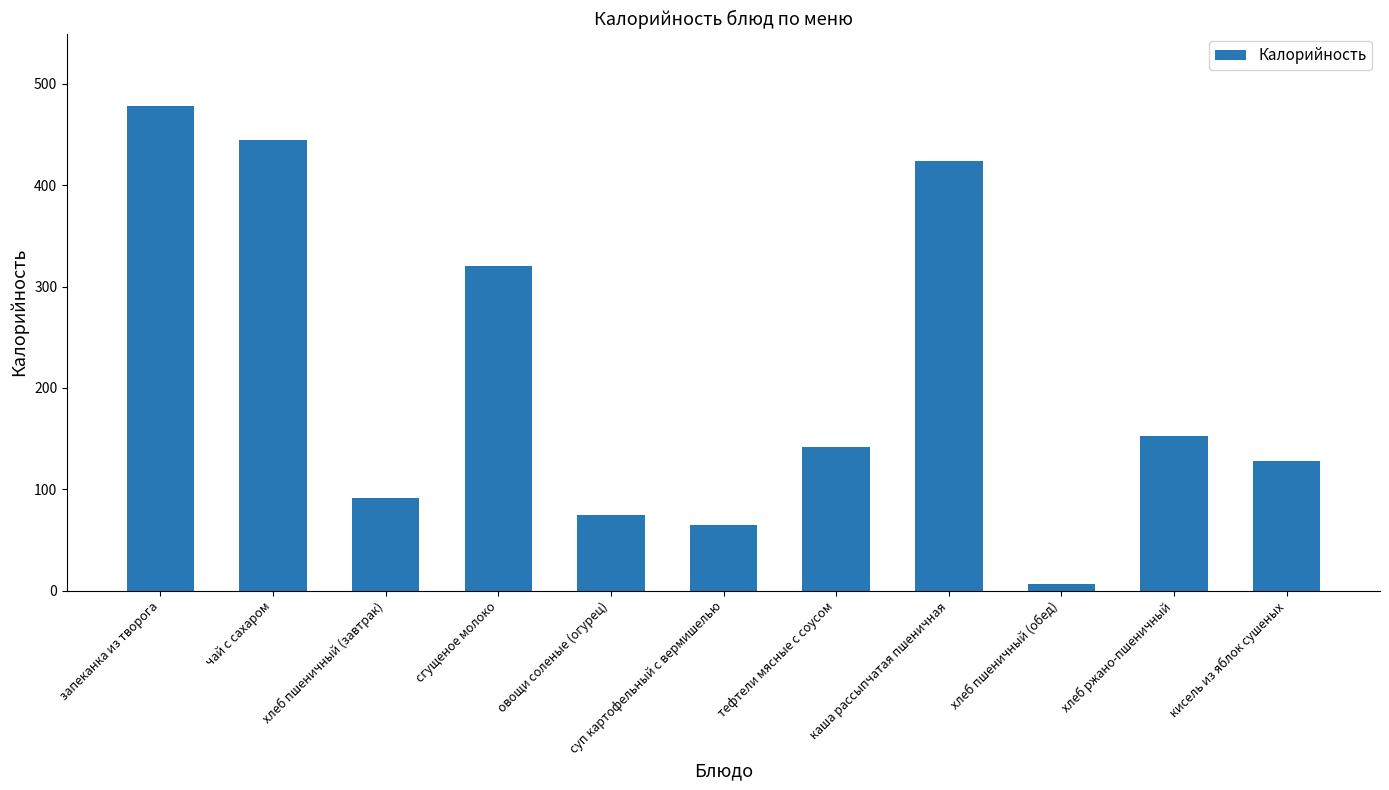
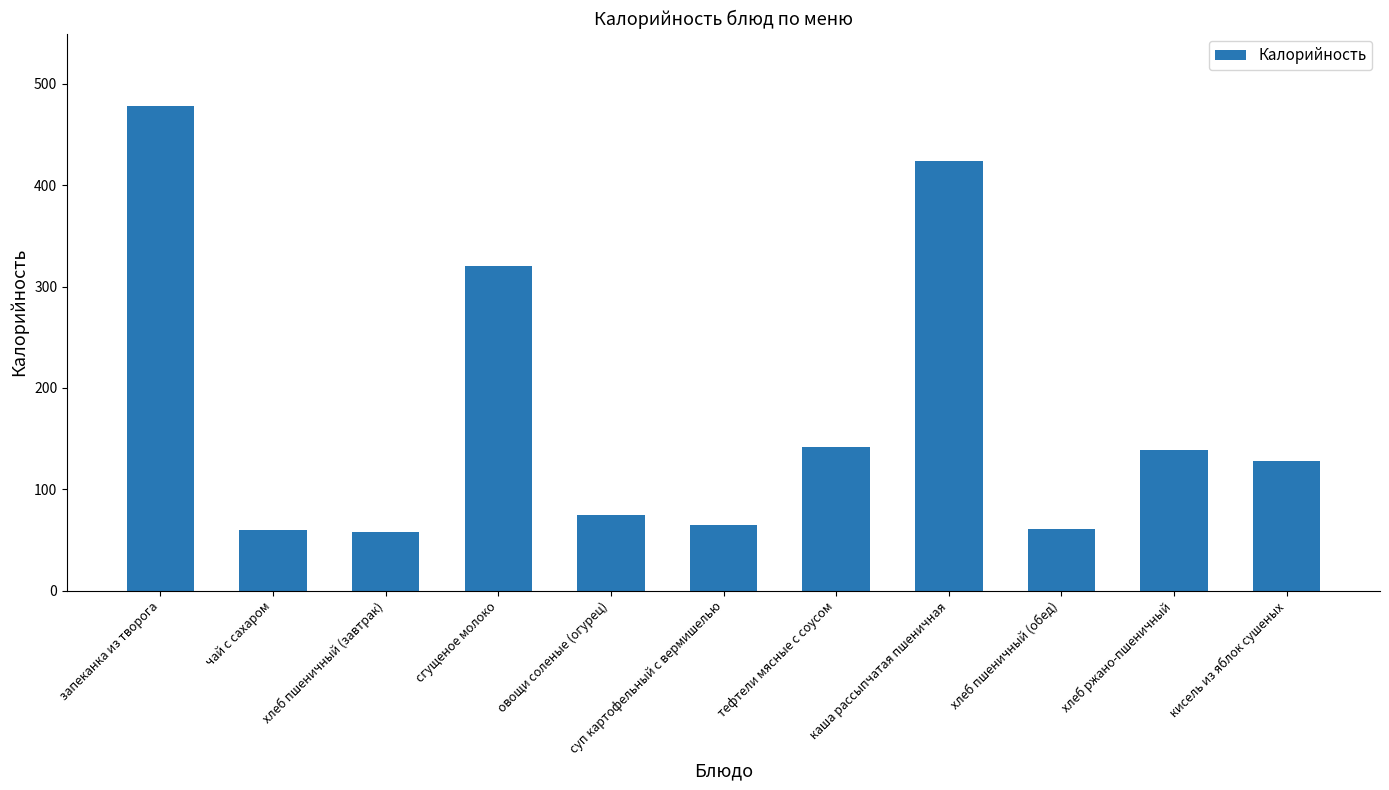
чай с сахаром: 445 -> 60
хлеб пшеничный (завтрак): 91 -> 58
хлеб пшеничный (обед): 6 -> 61
хлеб ржано-пшеничный: 152 -> 139
